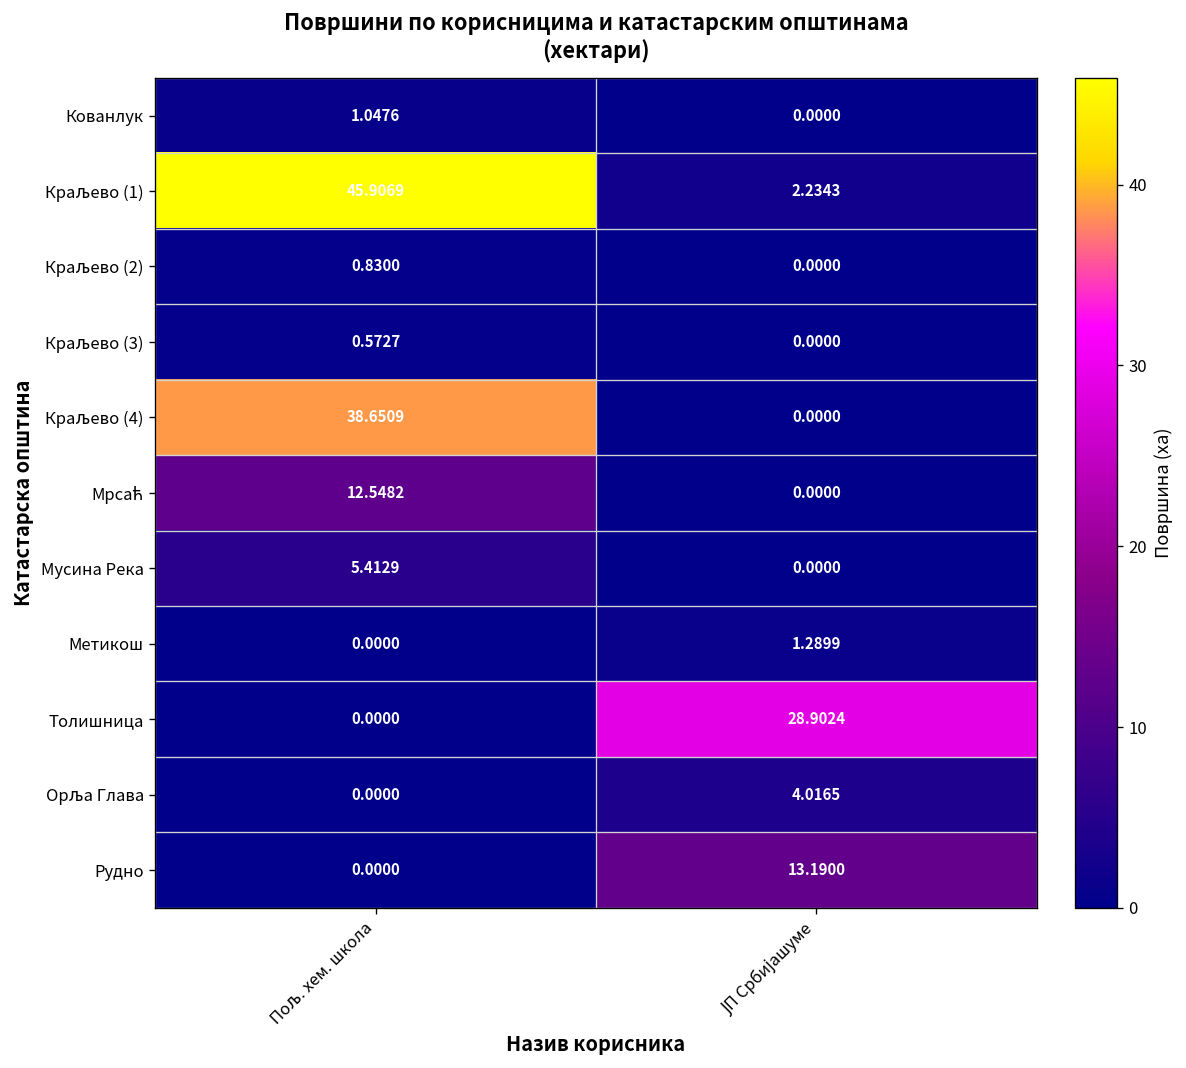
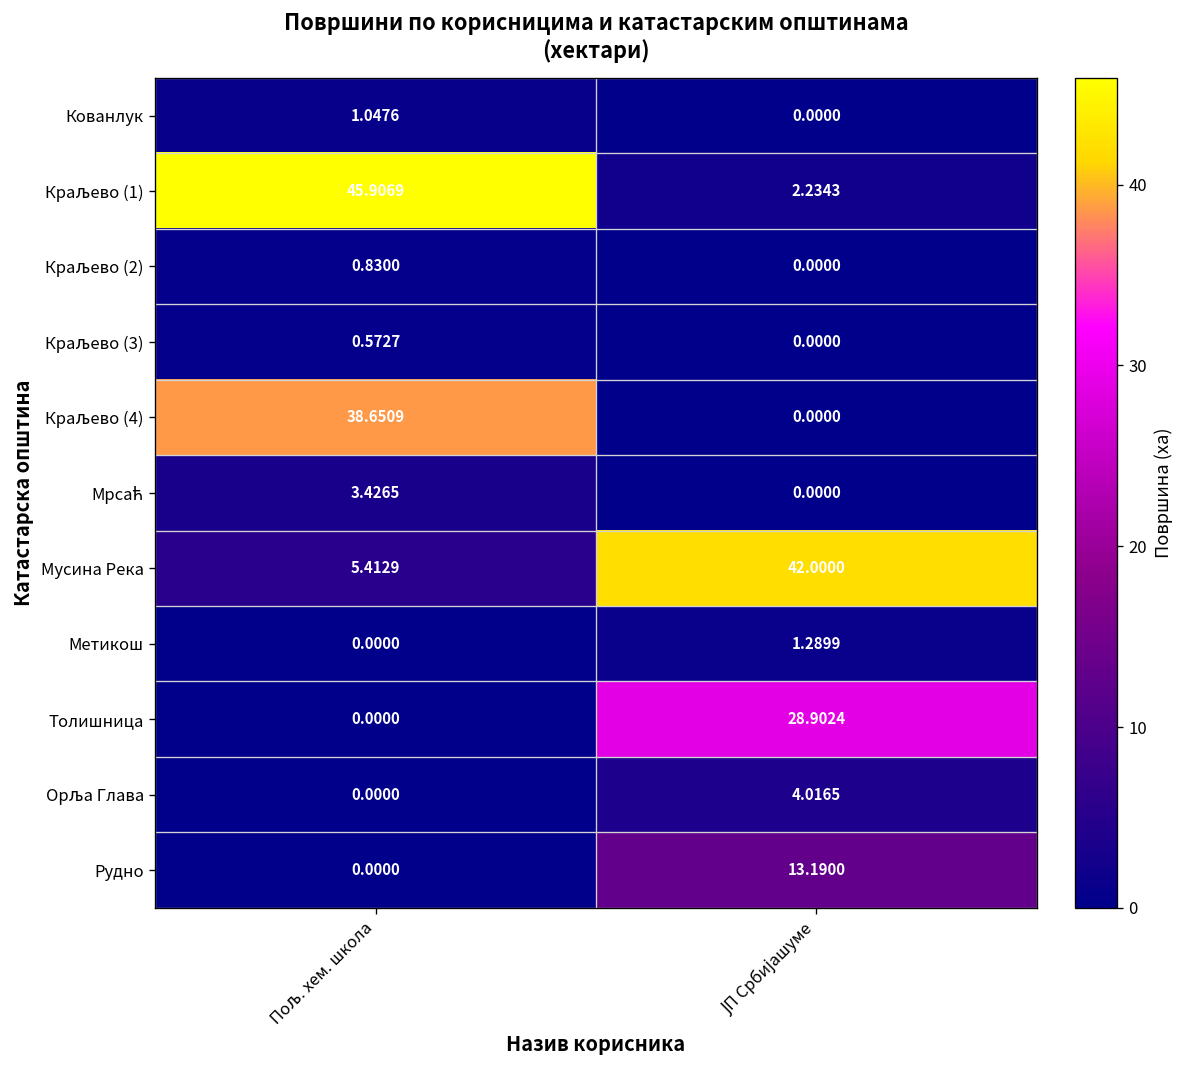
Мрсаћ, Пољ. хем. школа: 12.5482 -> 3.4265
Мусина Река, ЈП Србијашуме: 0.0000 -> 42.0000
